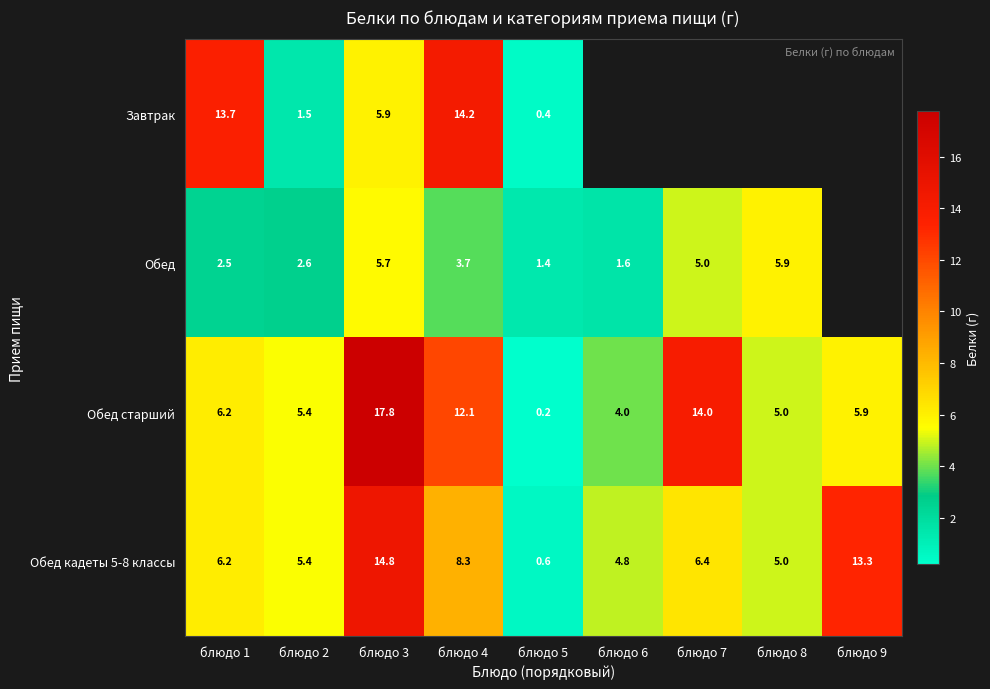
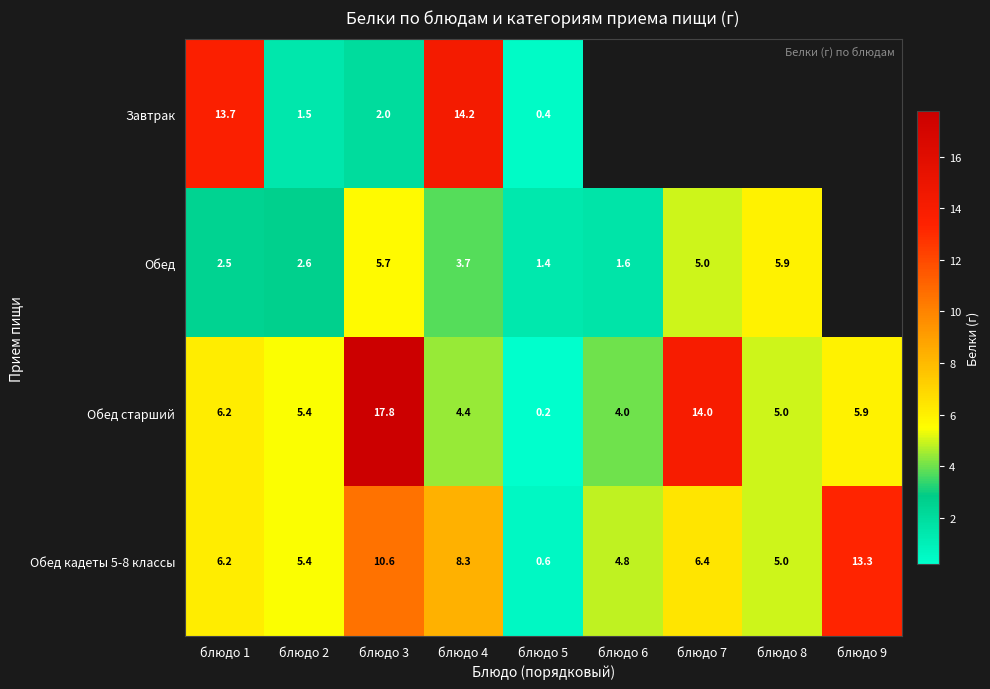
Завтрак, блюдо 3: 5.9 -> 2.0
Обед старший, блюдо 4: 12.1 -> 4.4
Обед кадеты 5-8 классы, блюдо 3: 14.8 -> 10.6
